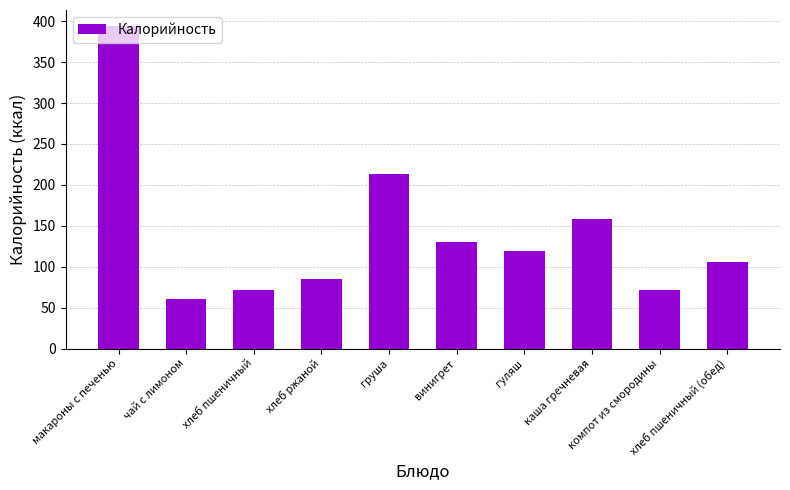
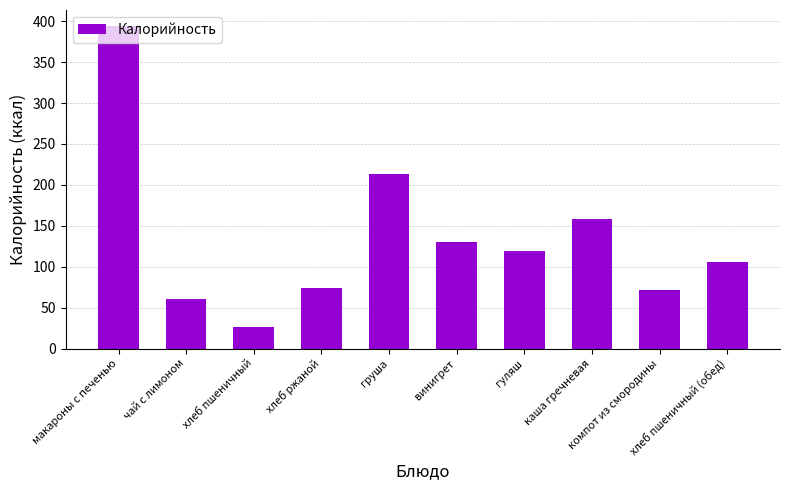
хлеб пшеничный: 70 -> 30
хлеб ржаной: 90 -> 70
